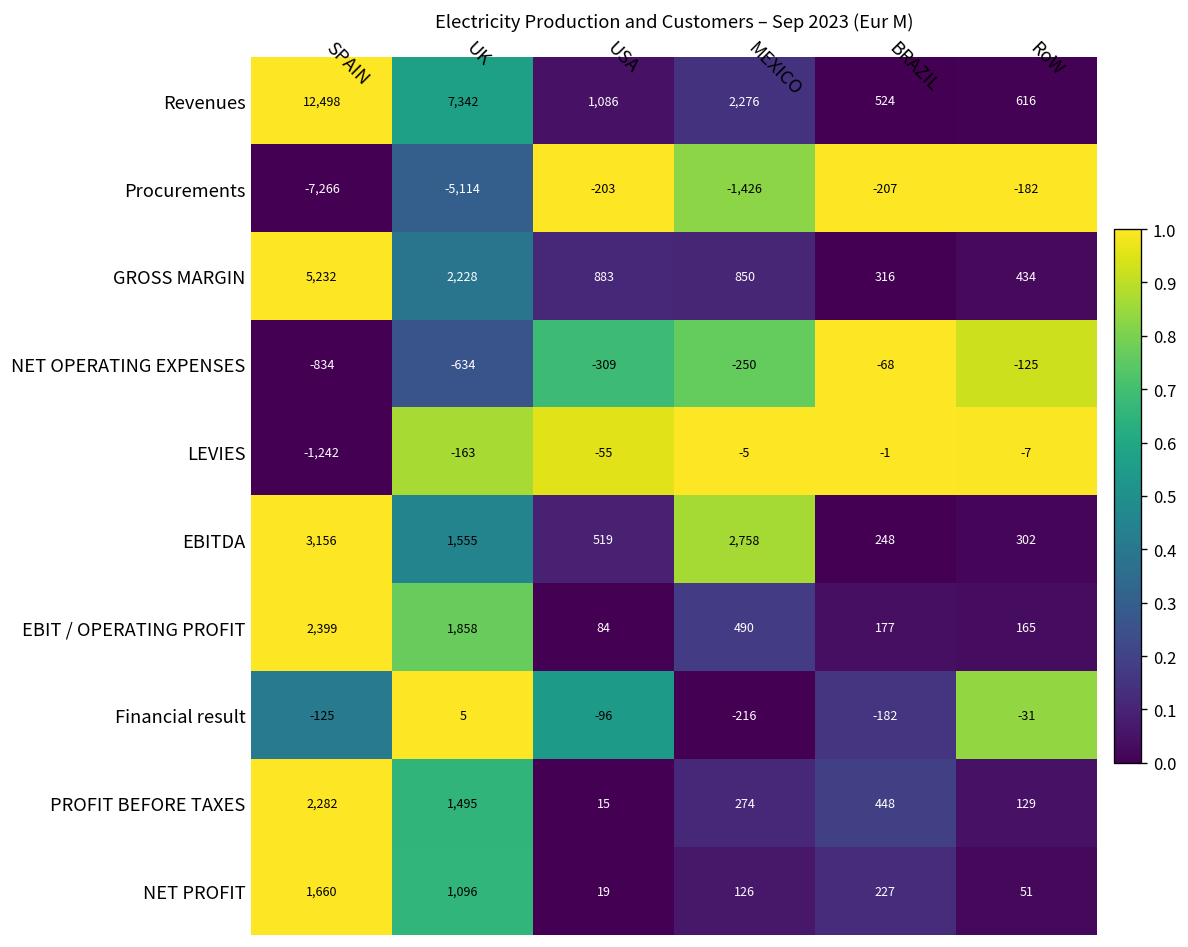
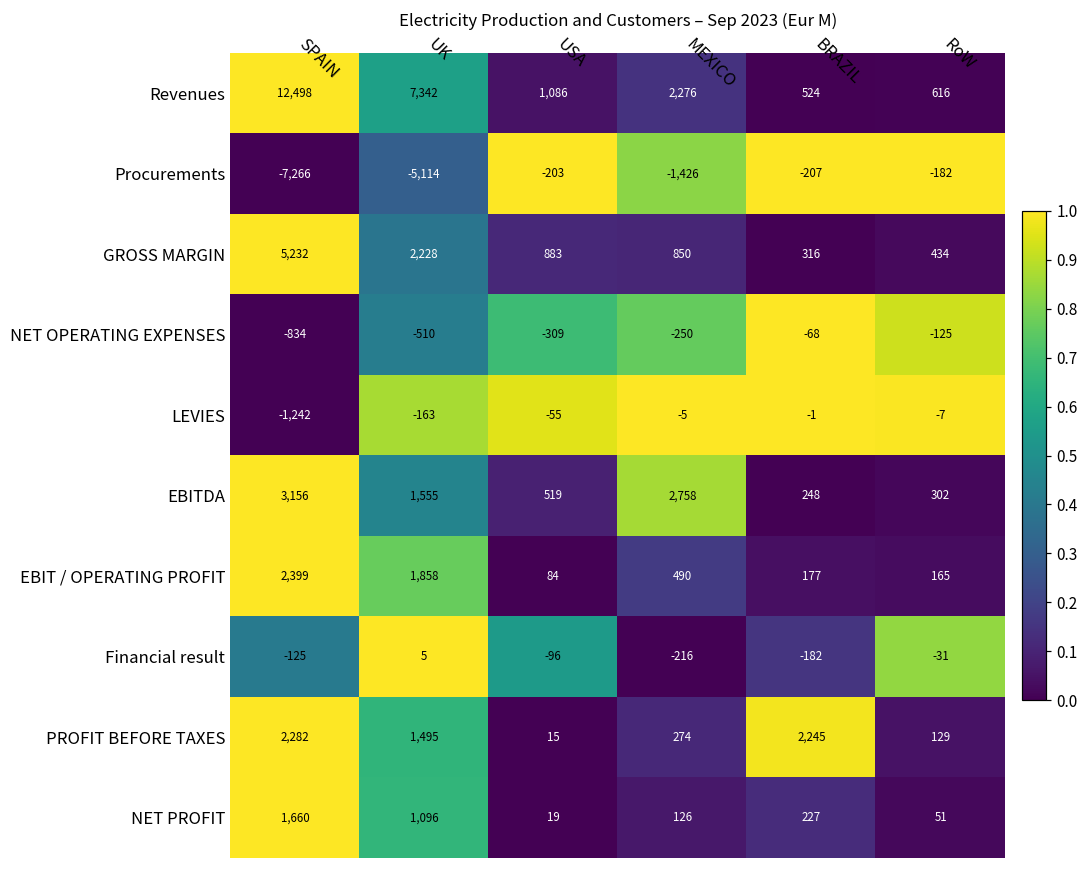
NET OPERATING EXPENSES, UK: -634 -> -510
PROFIT BEFORE TAXES, BRAZIL: 448 -> 2,245
